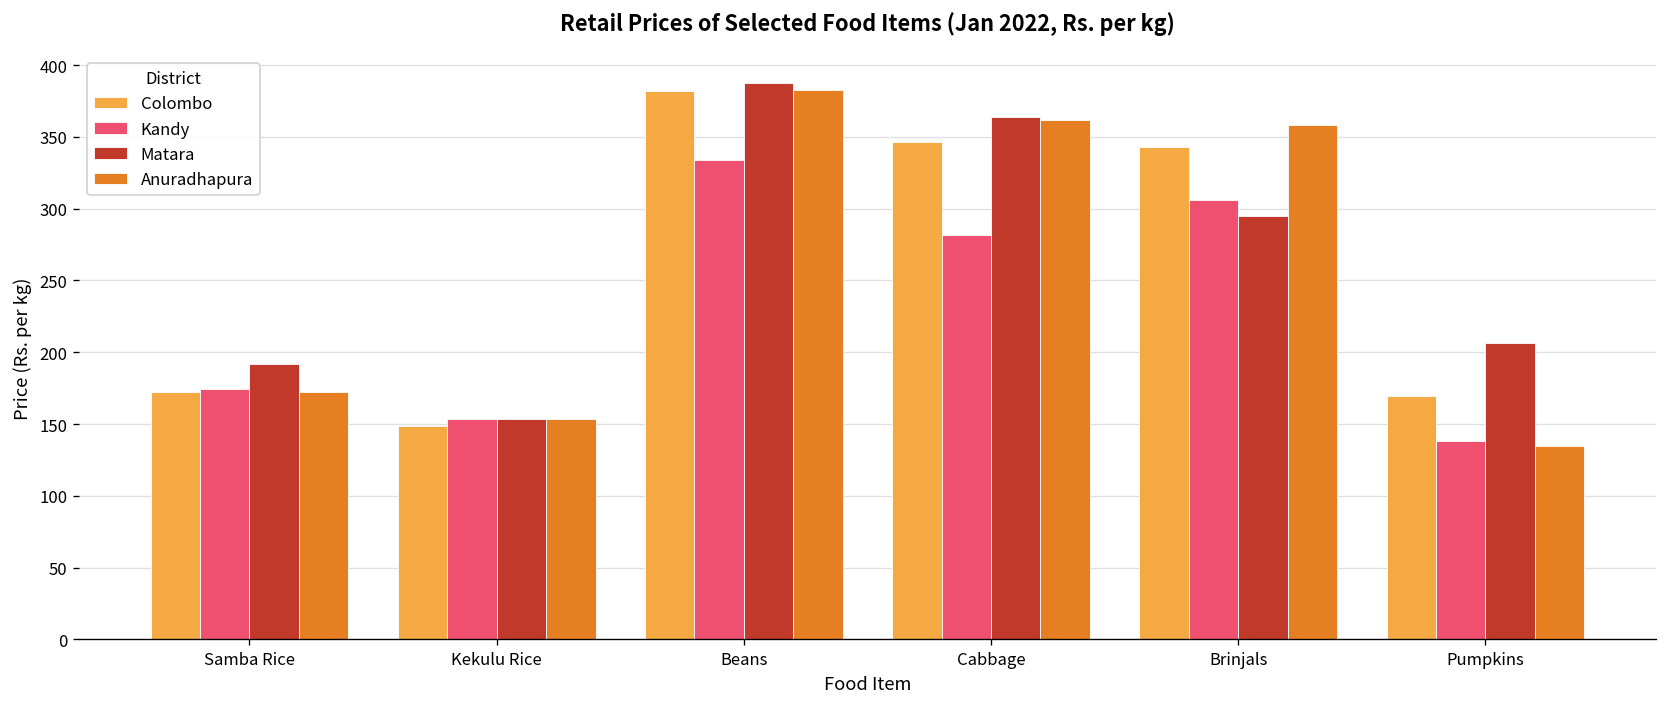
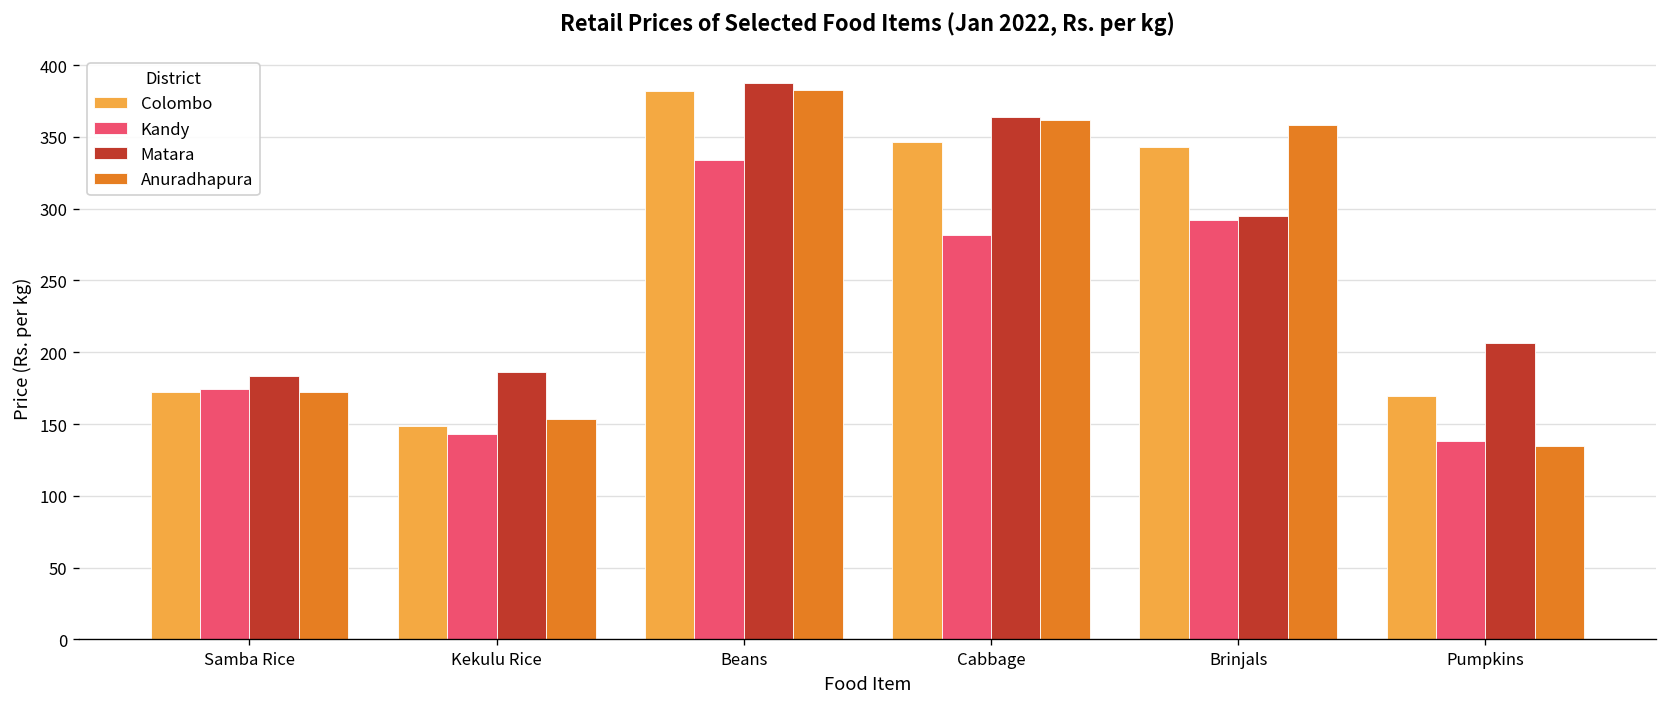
Matara, Samba Rice: 192 -> 183
Kandy, Kekulu Rice: 153 -> 143
Matara, Kekulu Rice: 153 -> 186
Kandy, Brinjals: 306 -> 292
